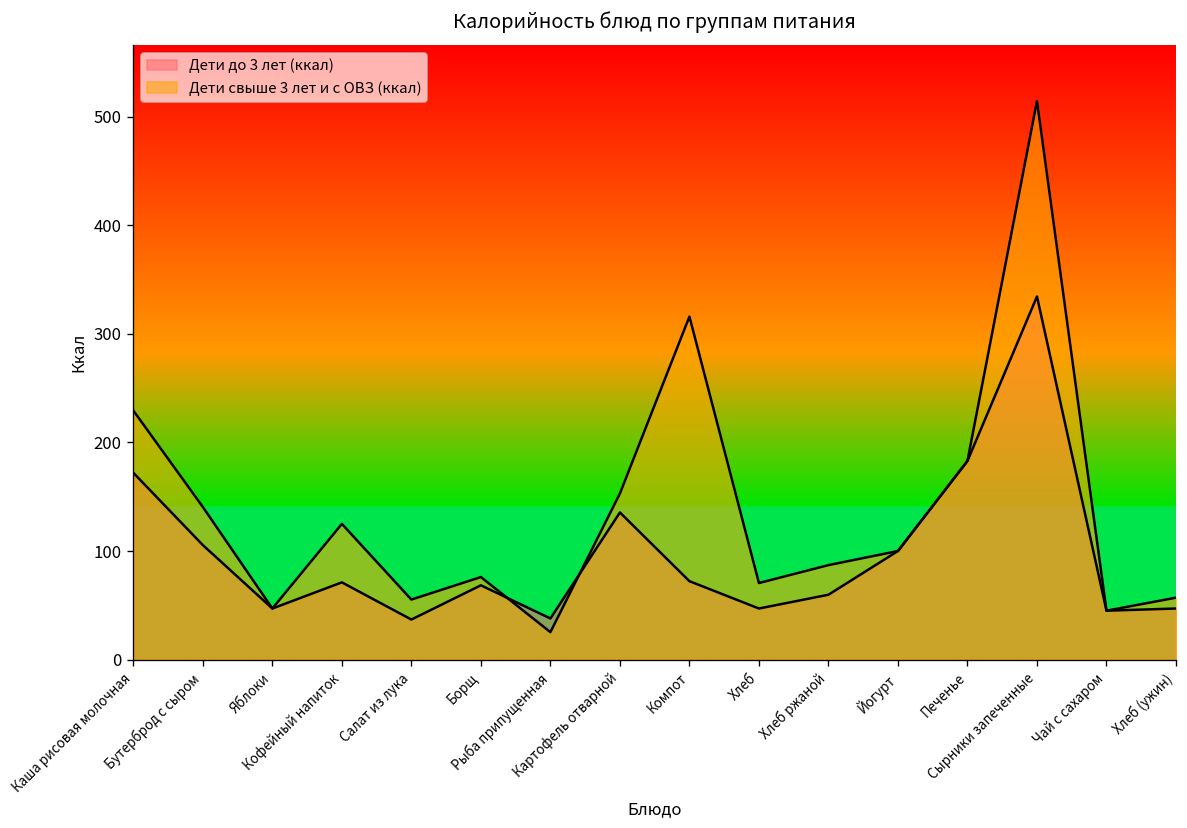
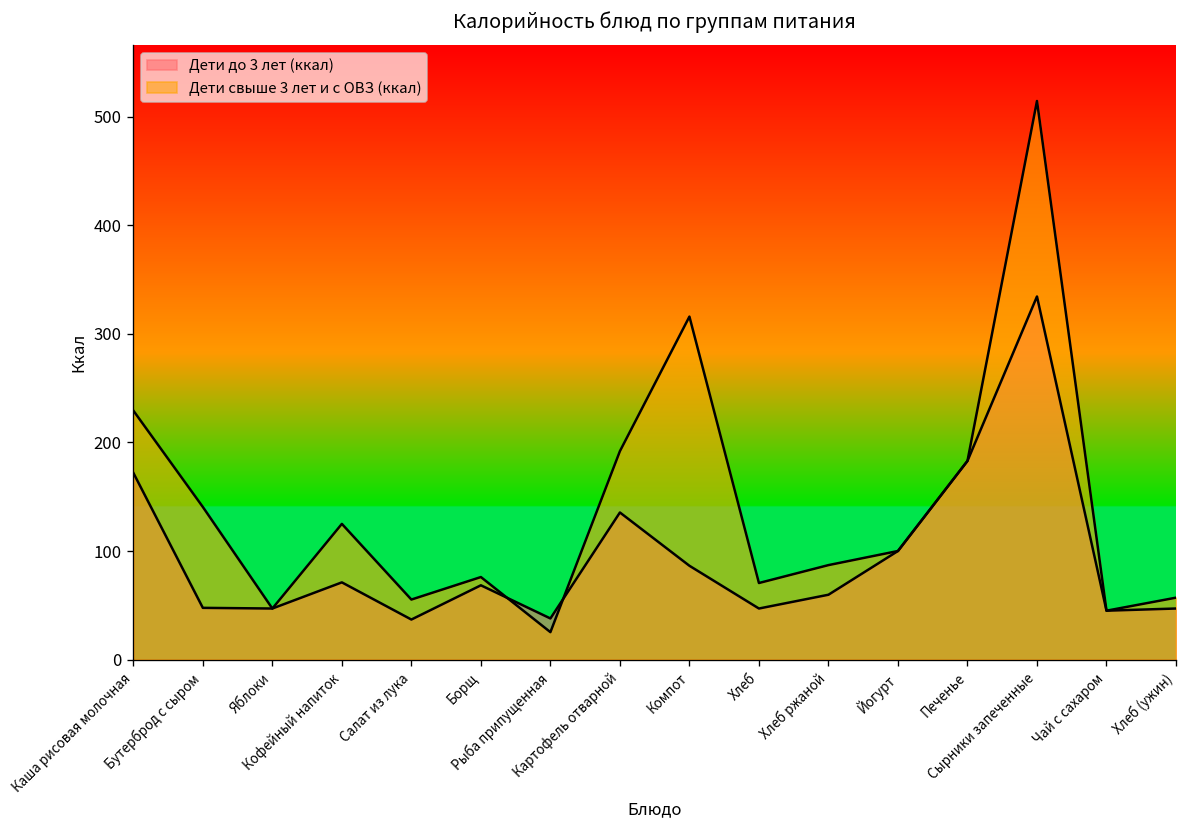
Дети до 3 лет (ккал), Бутерброд с сыром: 110 -> 50
Дети свыше 3 лет и с ОВЗ (ккал), Картофель отварной: 150 -> 190
Дети до 3 лет (ккал), Компот: 70 -> 90
